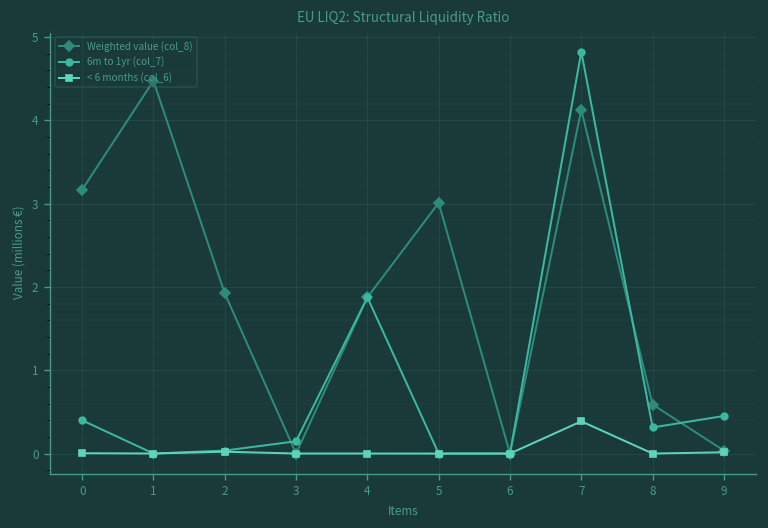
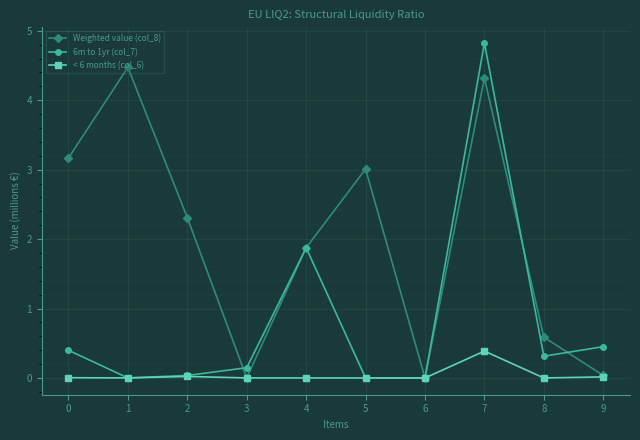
Weighted value (col_8), 2: 1.9 -> 2.3
Weighted value (col_8), 7: 4.1 -> 4.3
